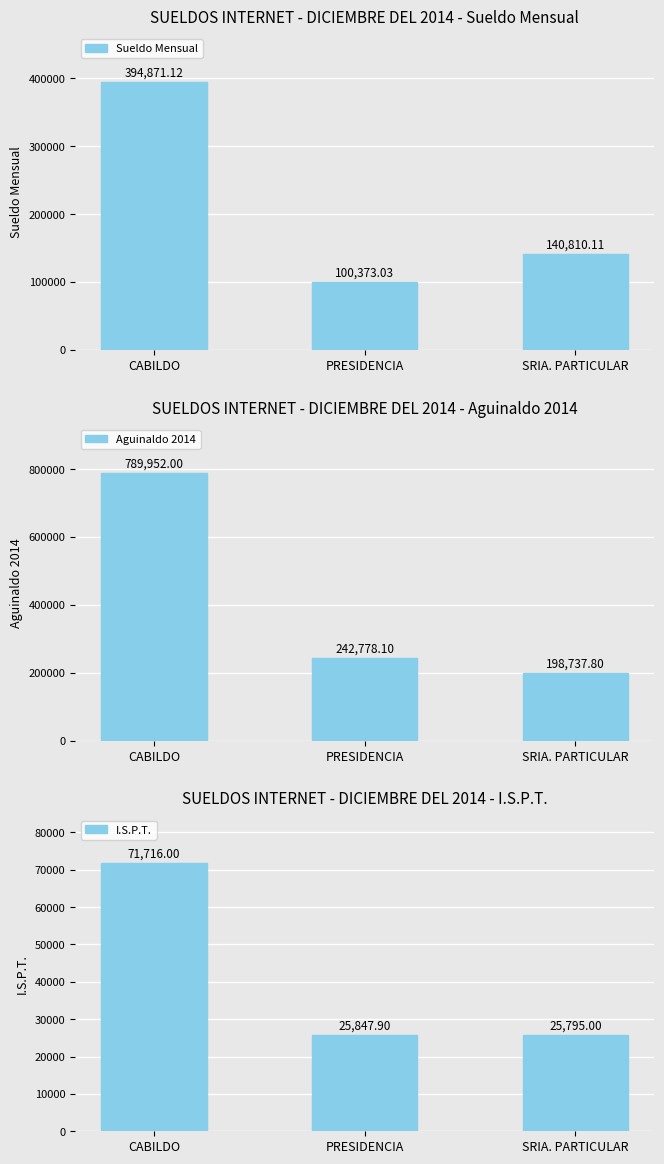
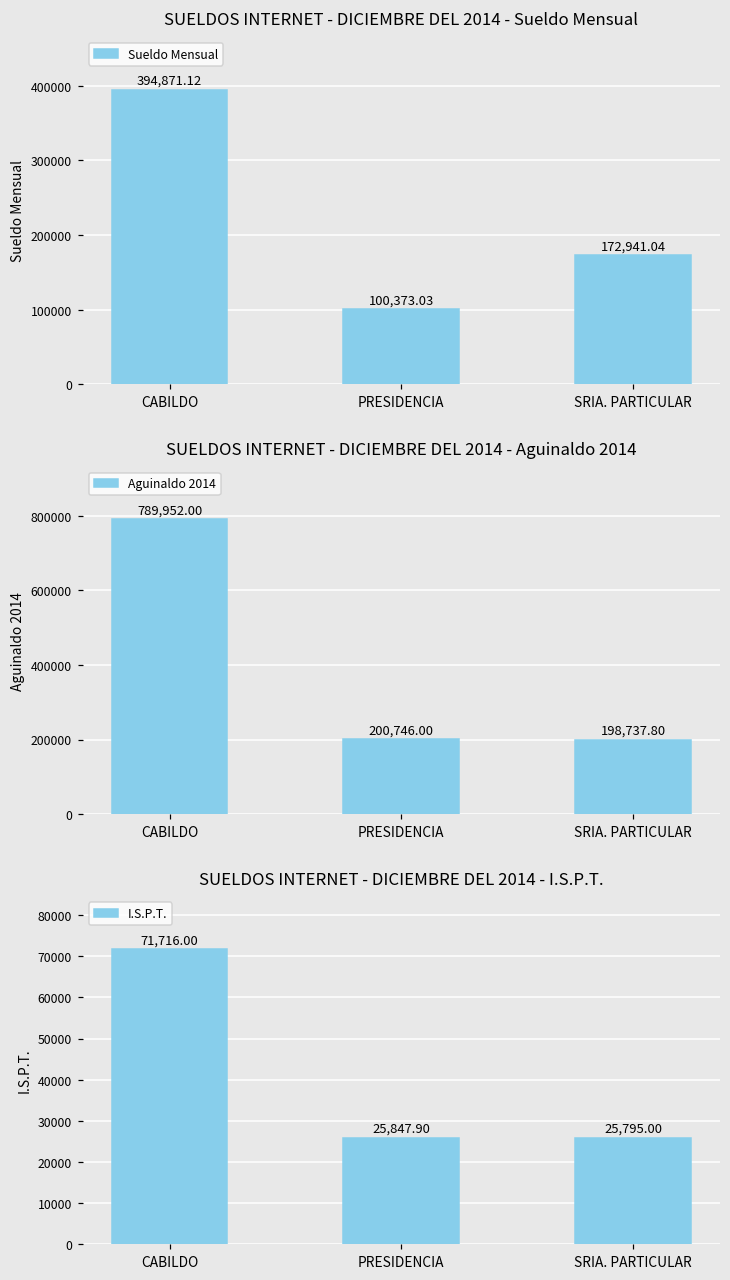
SUELDOS INTERNET - DICIEMBRE DEL 2014 - Sueldo Mensual, SRIA. PARTICULAR: 140,810.11 -> 172,941.04
SUELDOS INTERNET - DICIEMBRE DEL 2014 - Aguinaldo 2014, PRESIDENCIA: 242,778.10 -> 200,746.00
